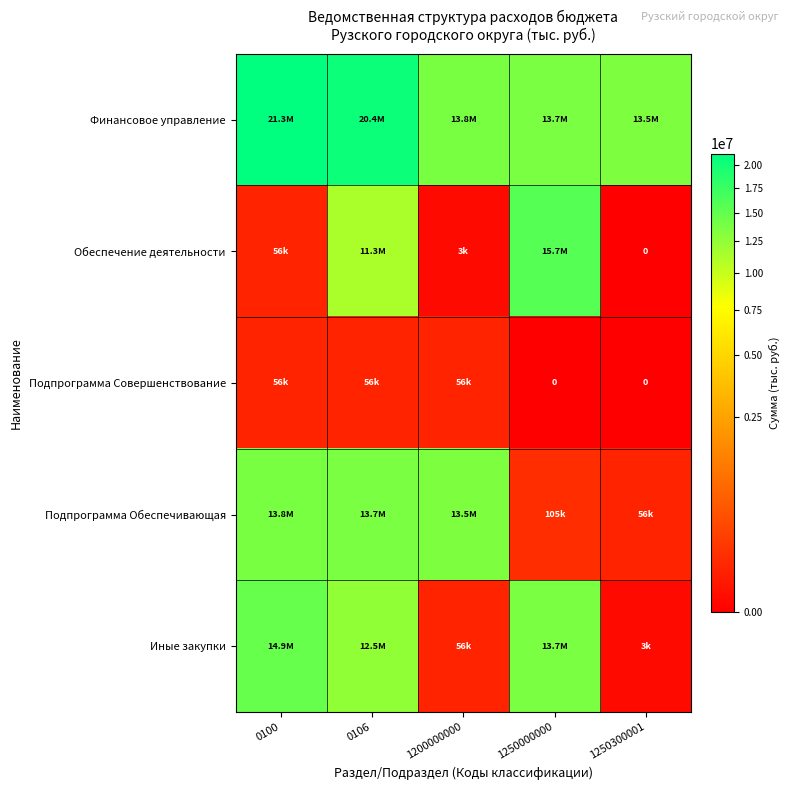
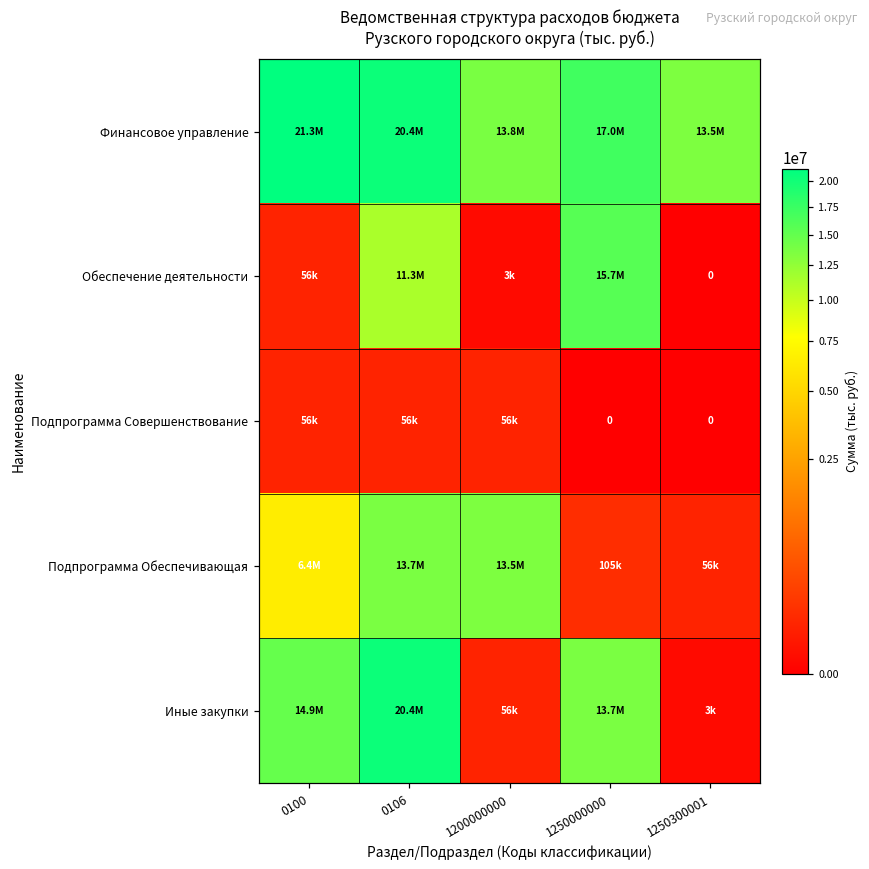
Финансовое управление, 1250000000: 13.7M -> 17.0M
Подпрограмма Обеспечивающая, 0100: 13.8M -> 6.4M
Иные закупки, 0106: 12.5M -> 20.4M
